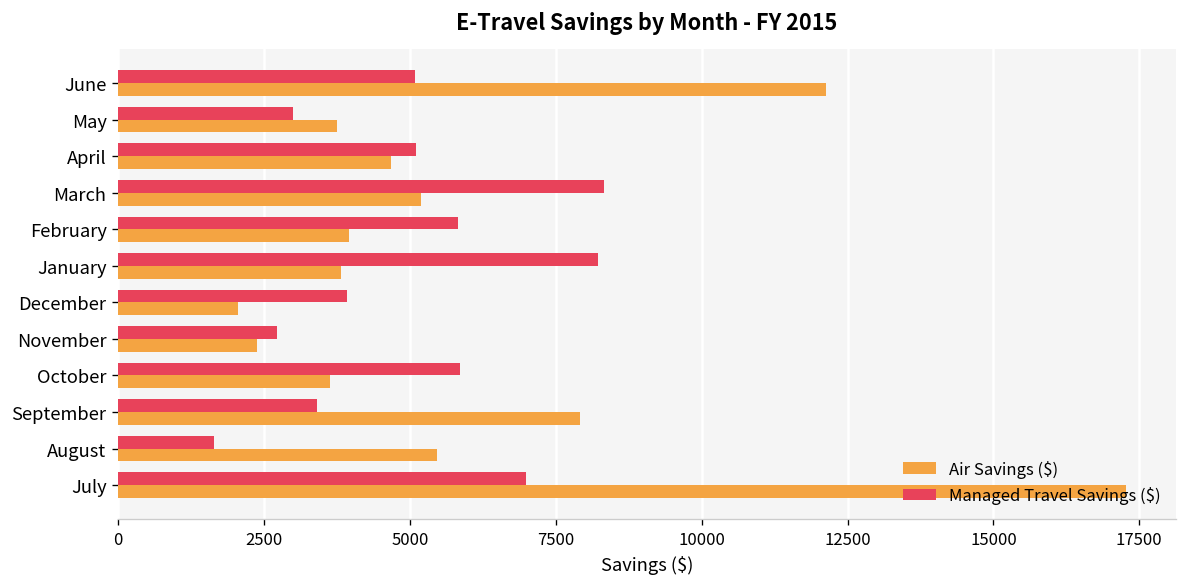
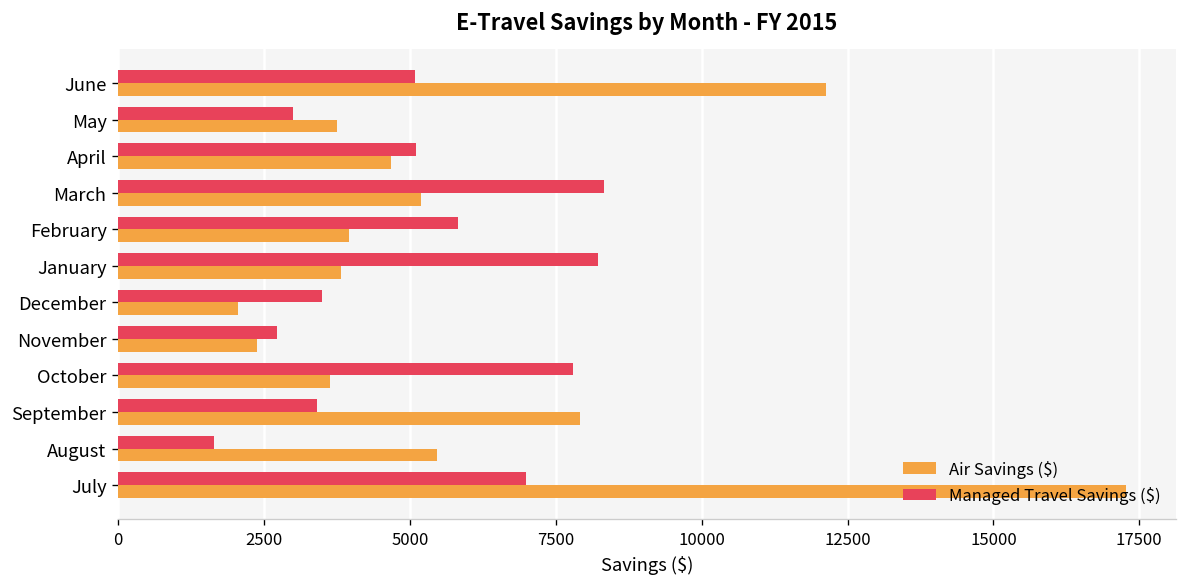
Managed Travel Savings ($), December: 3900 -> 3500
Managed Travel Savings ($), October: 5900 -> 7800
